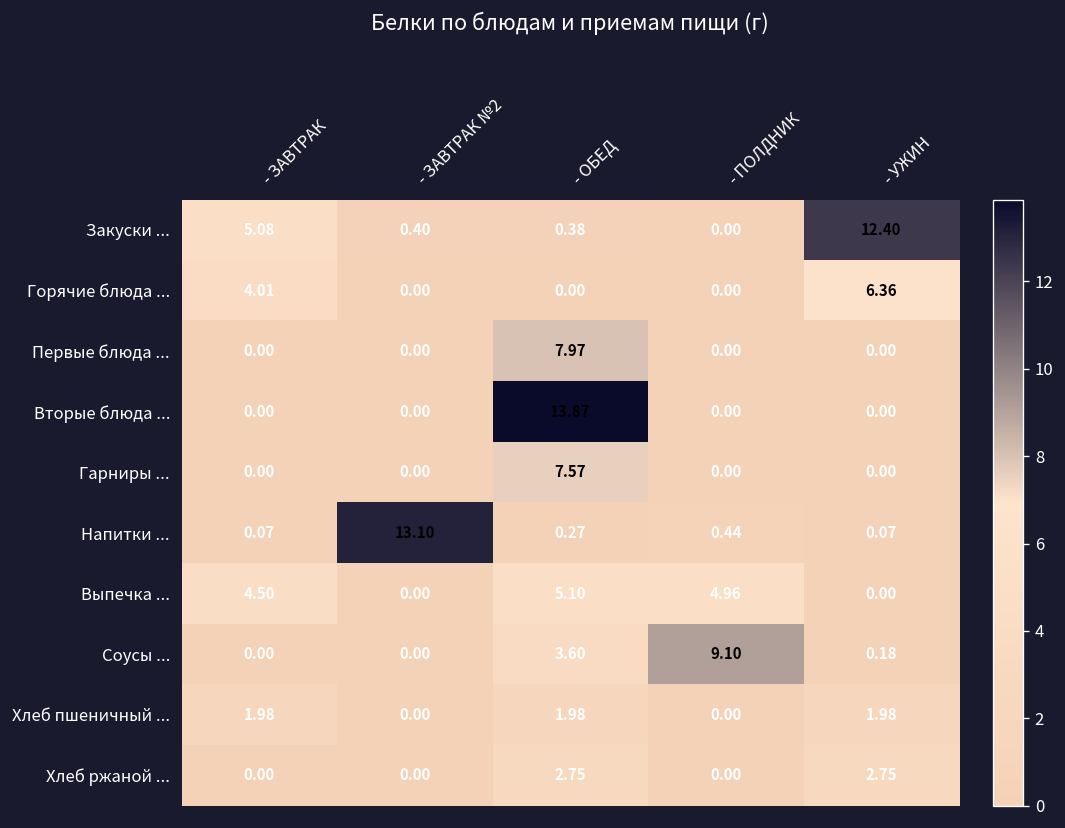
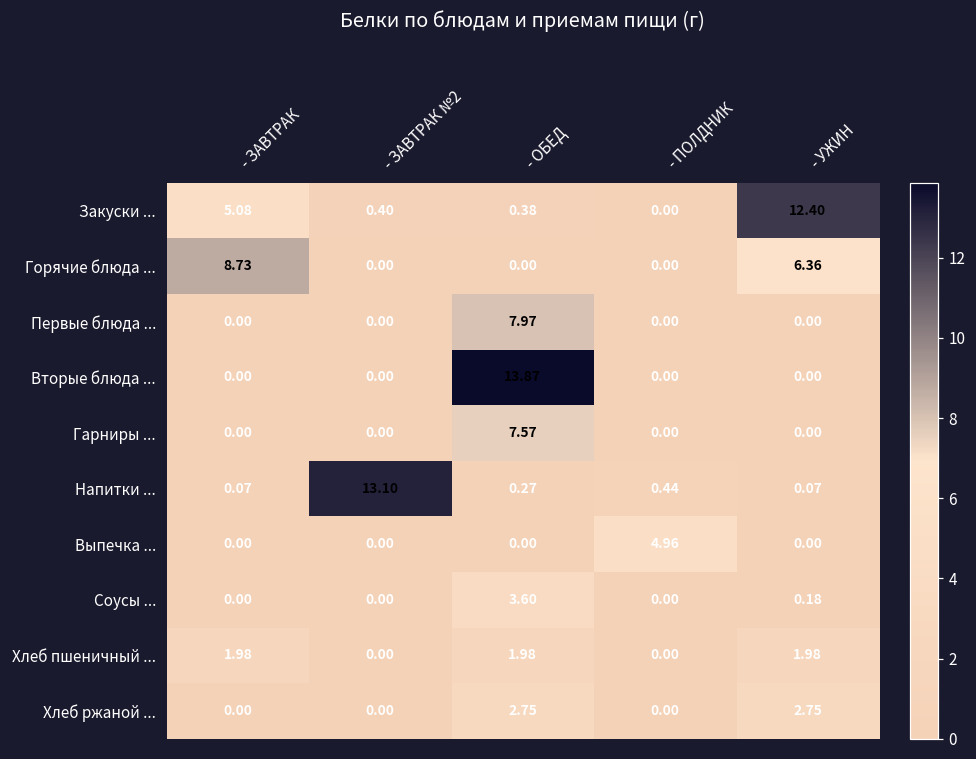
Горячие блюда ..., - ЗАВТРАК: 4.01 -> 8.73
Выпечка ..., - ЗАВТРАК: 4.50 -> 0.00
Выпечка ..., - ОБЕД: 5.10 -> 0.00
Соусы ..., - ПОЛДНИК: 9.10 -> 0.00
